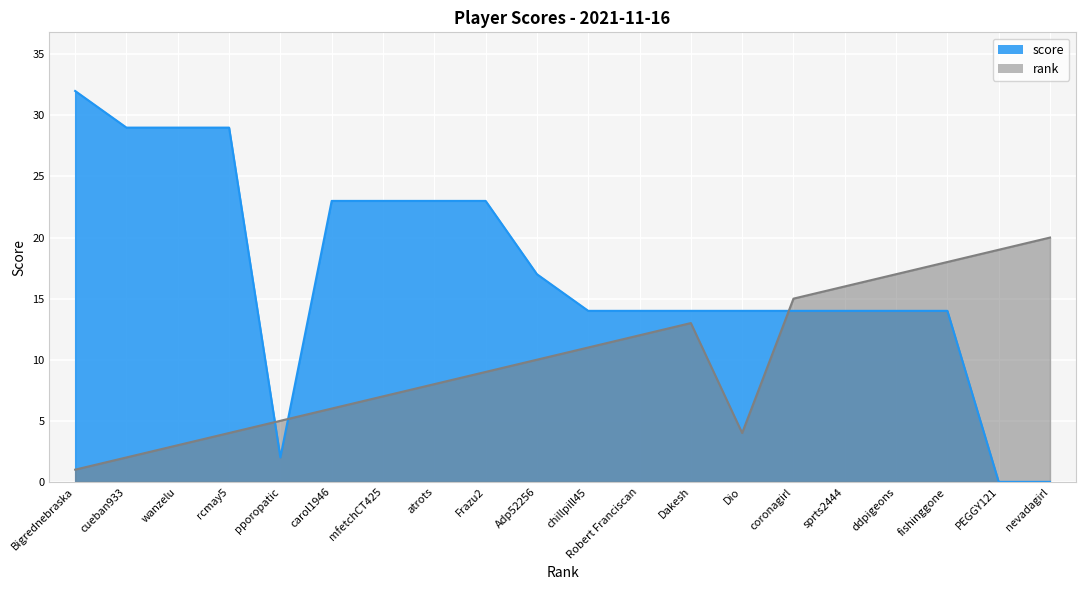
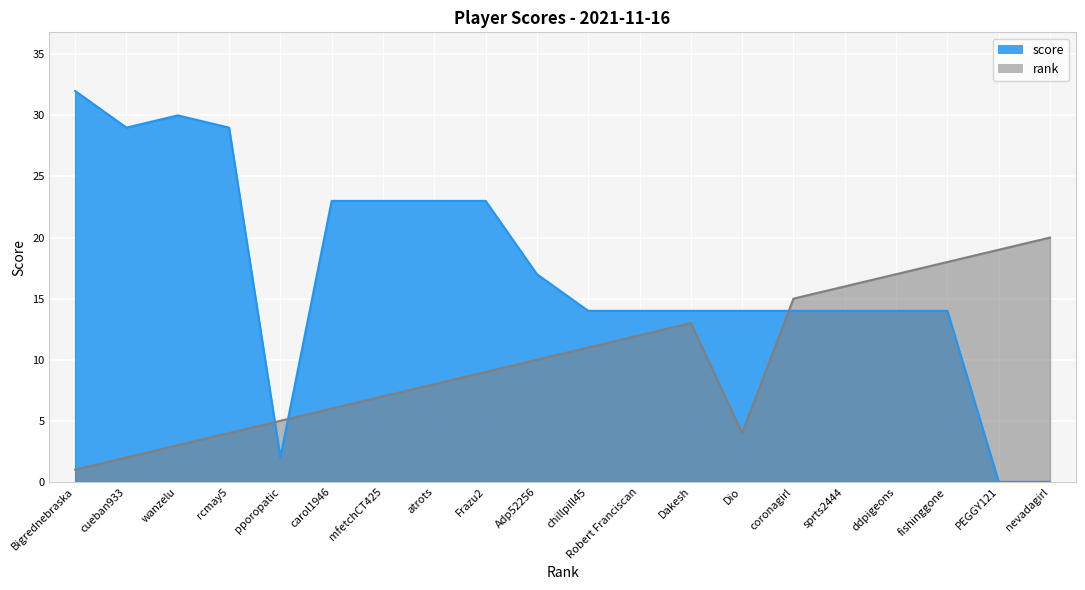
score, wanzelu: 29 -> 30
